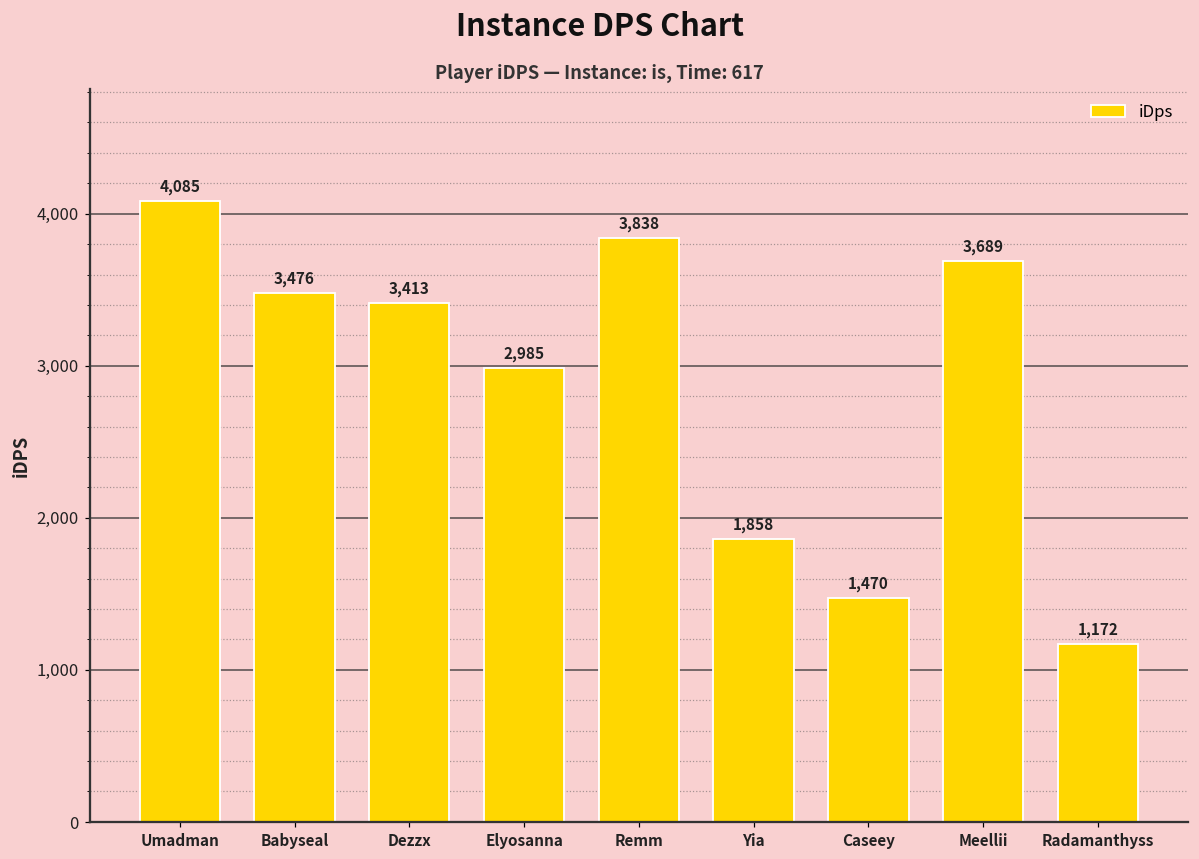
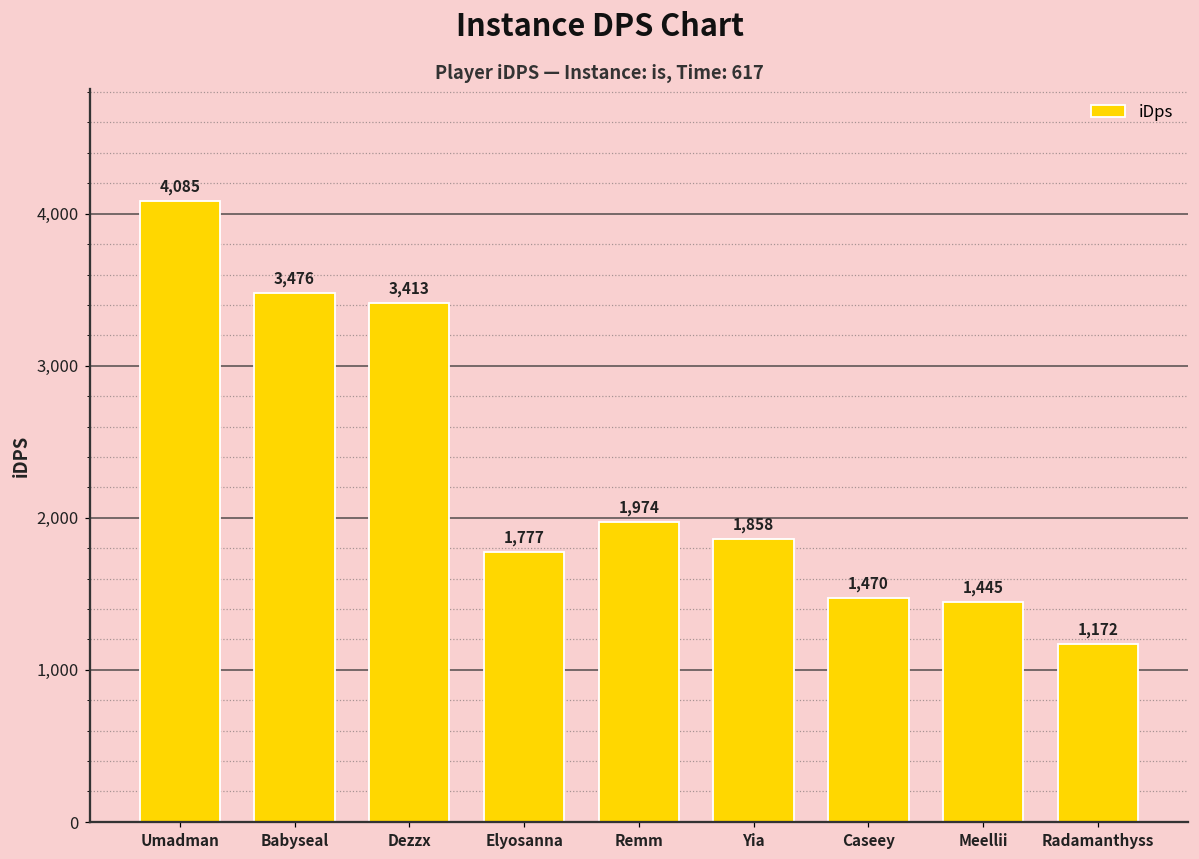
Elyosanna: 2,985 -> 1,777
Remm: 3,838 -> 1,974
Meellii: 3,689 -> 1,445
